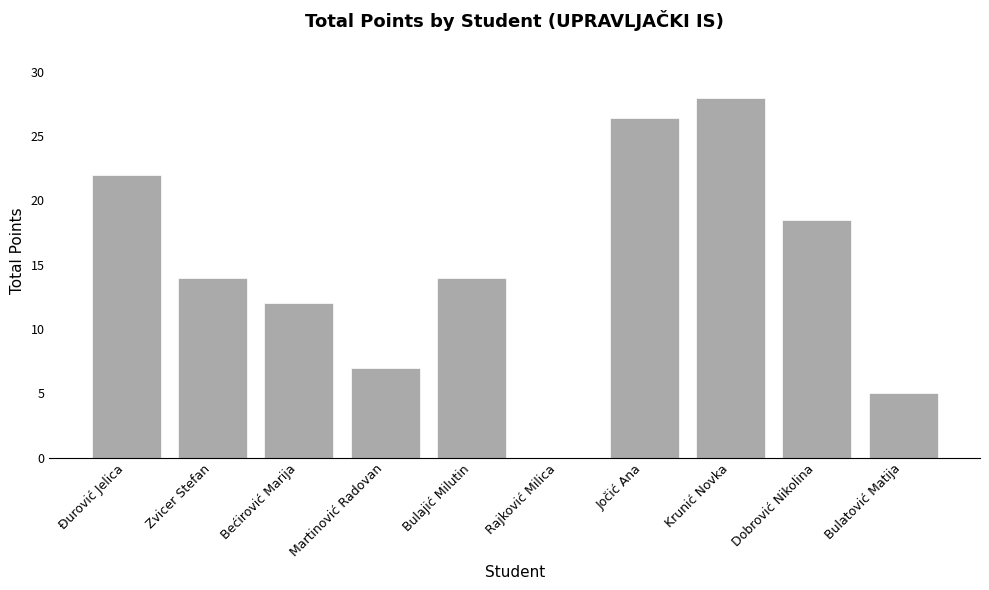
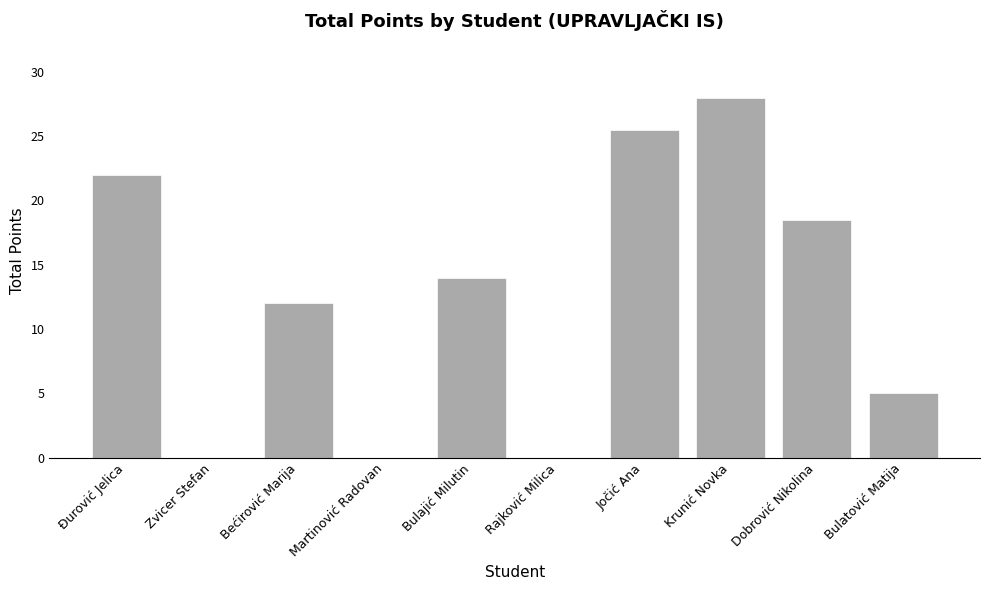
Zvicer Stefan: 14 -> 0
Martinović Radovan: 7 -> 0
Jočić Ana: 26.4 -> 25.5
